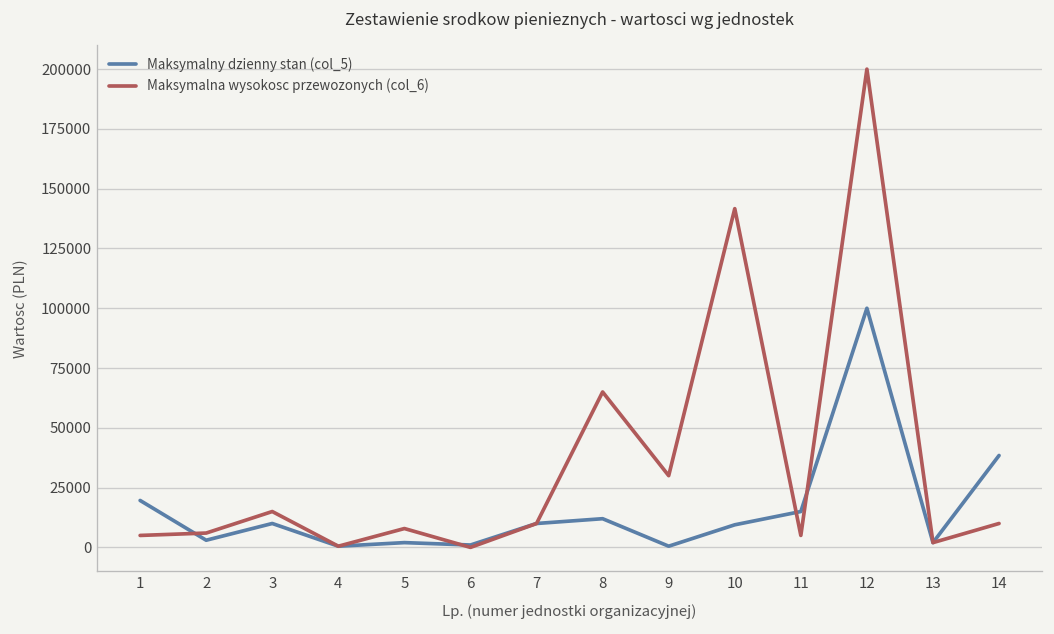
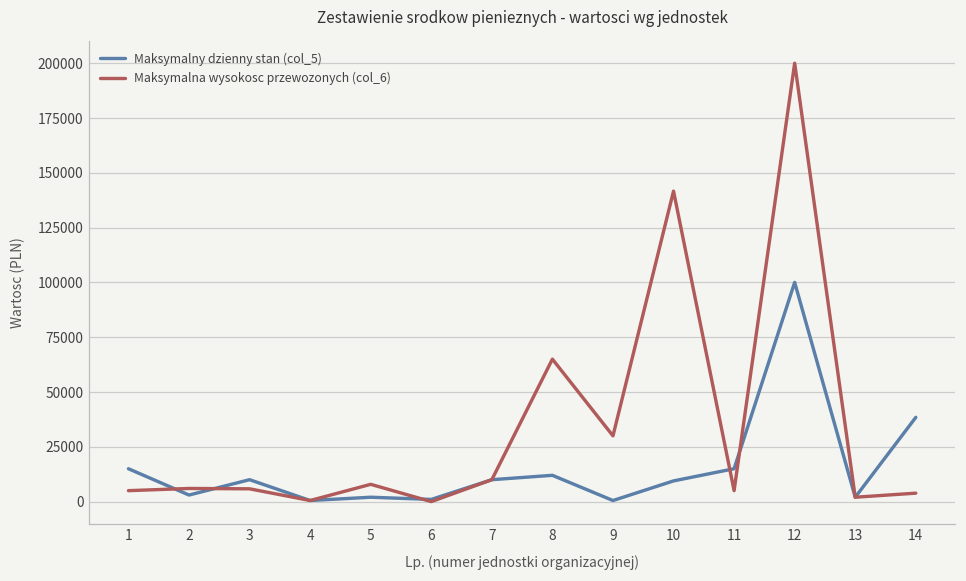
Maksymalny dzienny stan (col_5), 1: 20000 -> 15000
Maksymalna wysokosc przewozonych (col_6), 3: 15000 -> 6000
Maksymalna wysokosc przewozonych (col_6), 14: 10000 -> 4000
